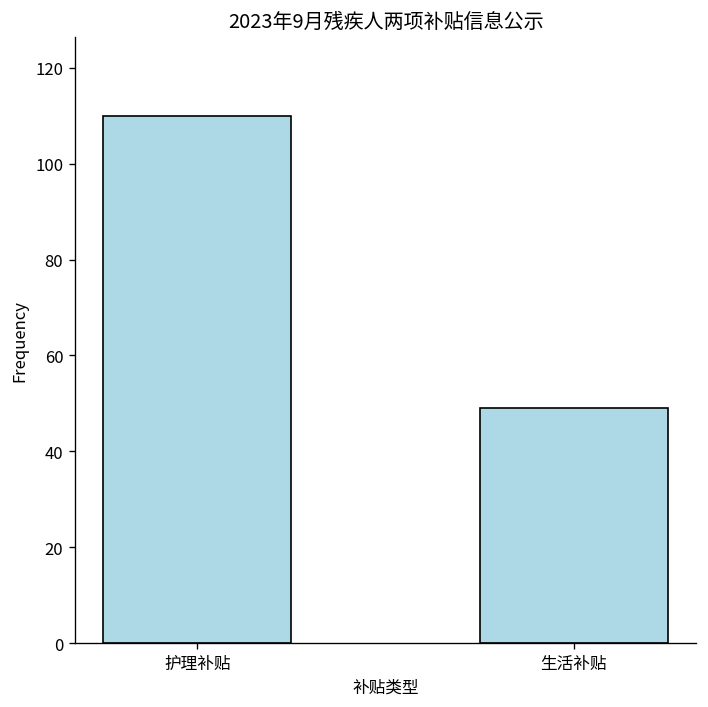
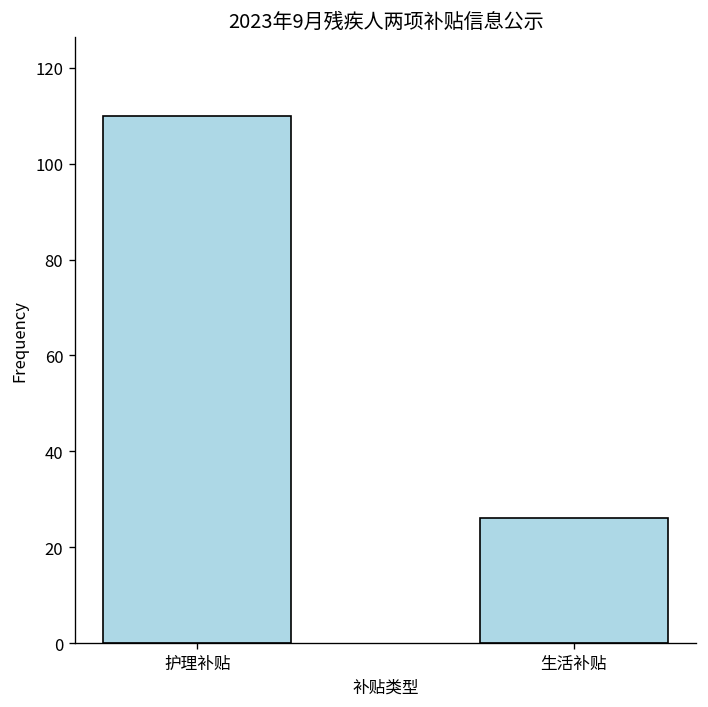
生活补贴: 49 -> 26
